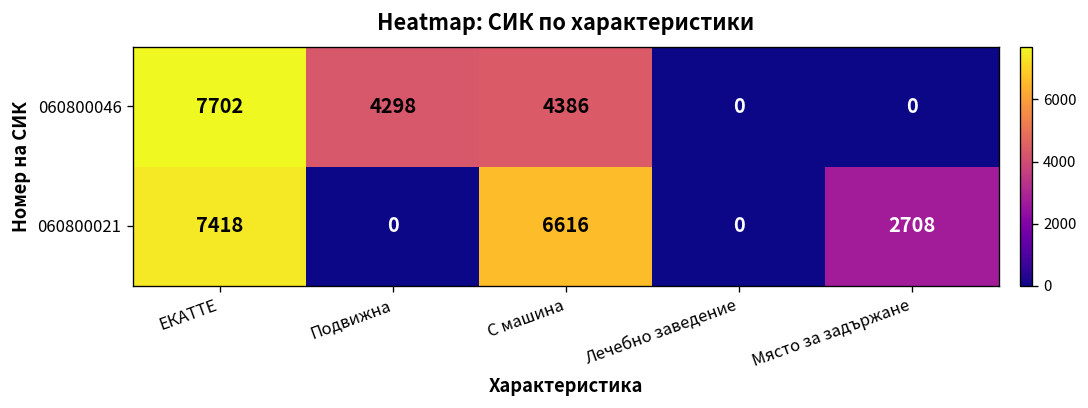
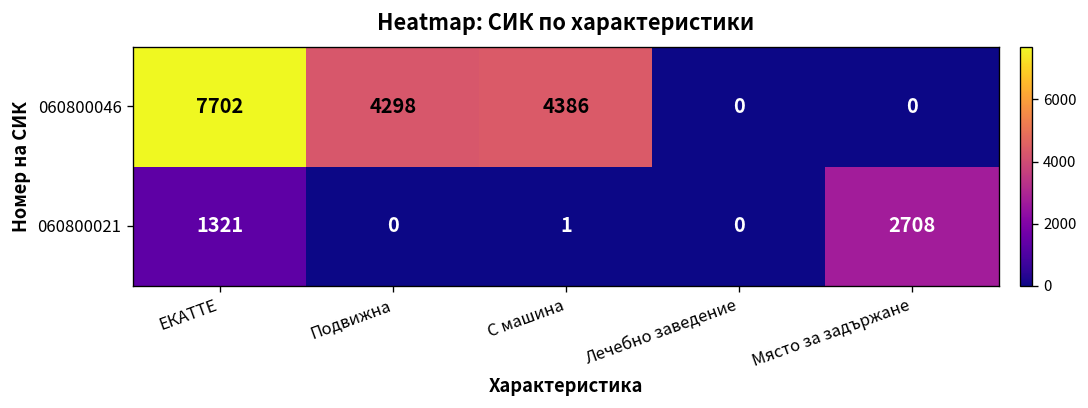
060800021, ЕКАТТЕ: 7418 -> 1321
060800021, С машина: 6616 -> 1
